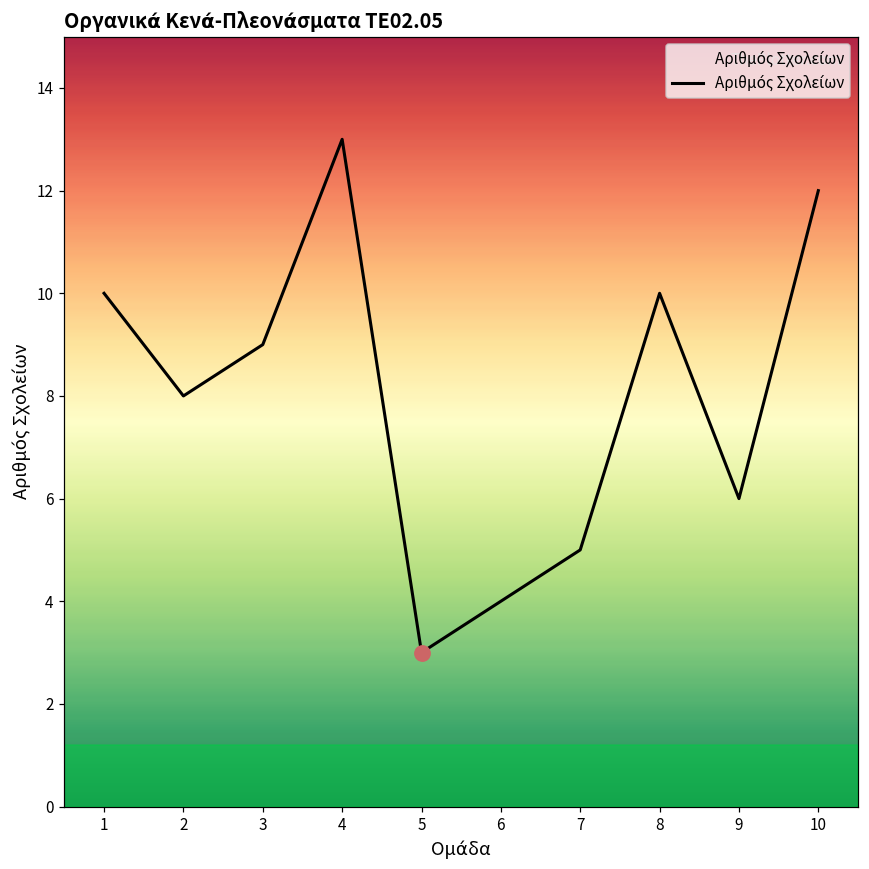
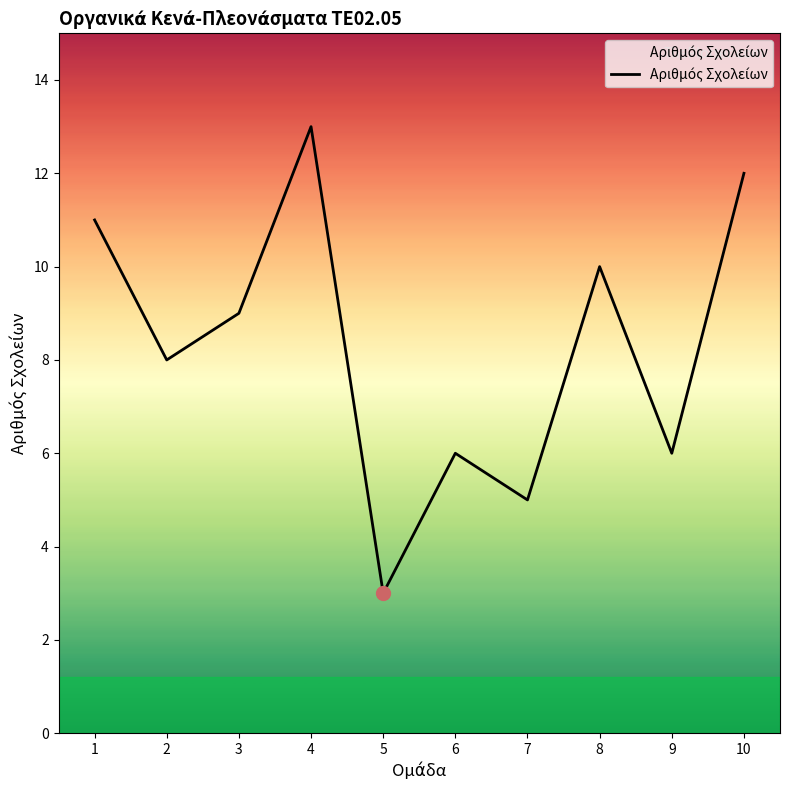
Αριθμός Σχολείων, 1: 10 -> 11
Αριθμός Σχολείων, 6: 4 -> 6
